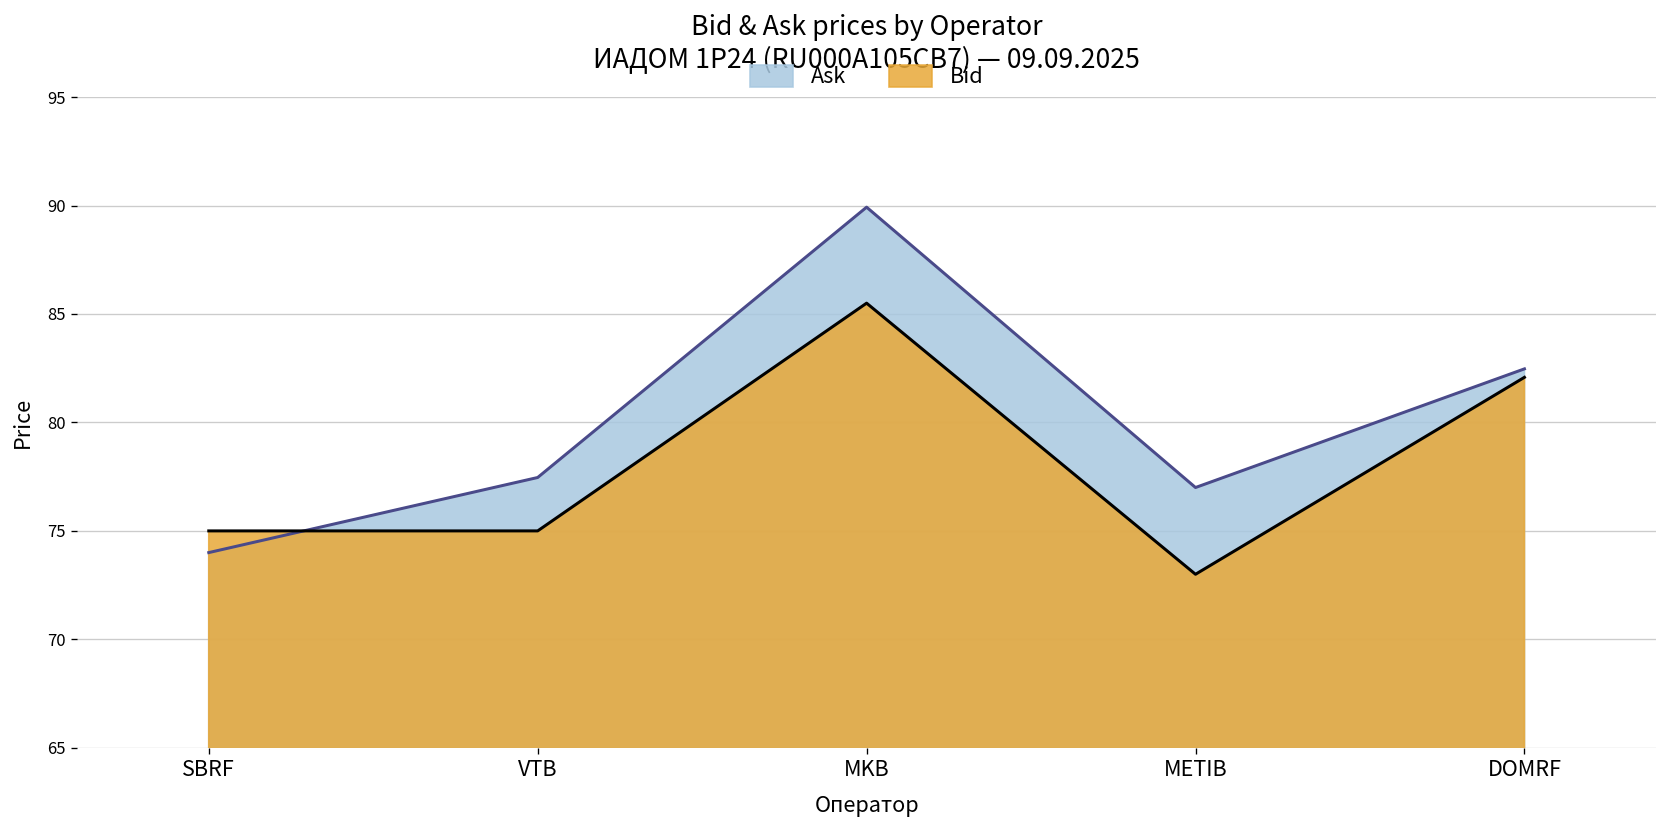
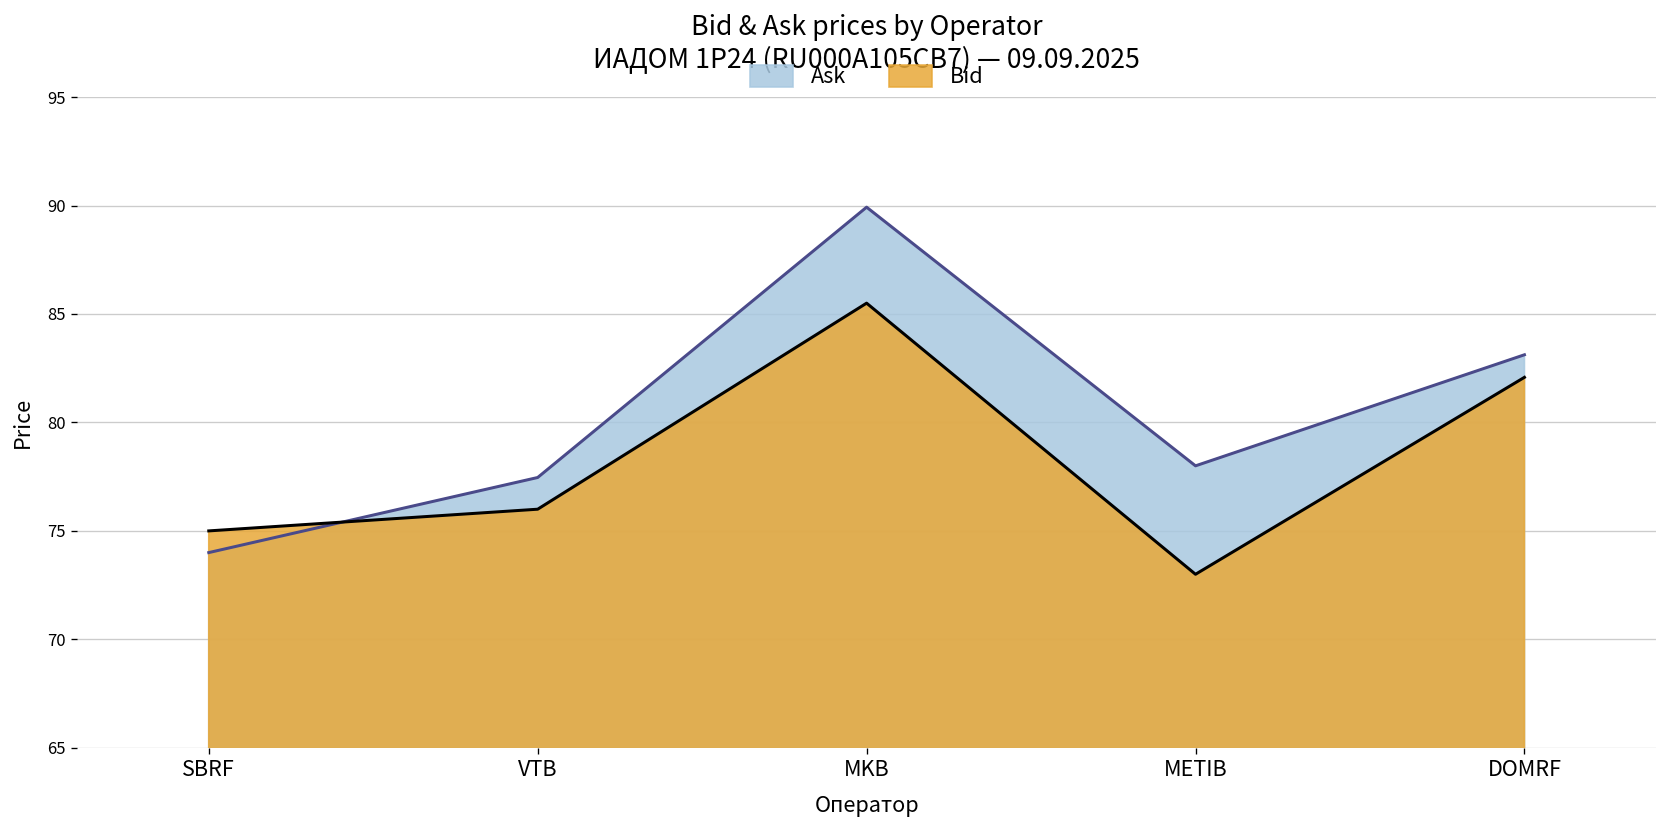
Bid, VTB: 75 -> 76
Ask, METIB: 77 -> 78
Ask, DOMRF: 82.5 -> 83.1
